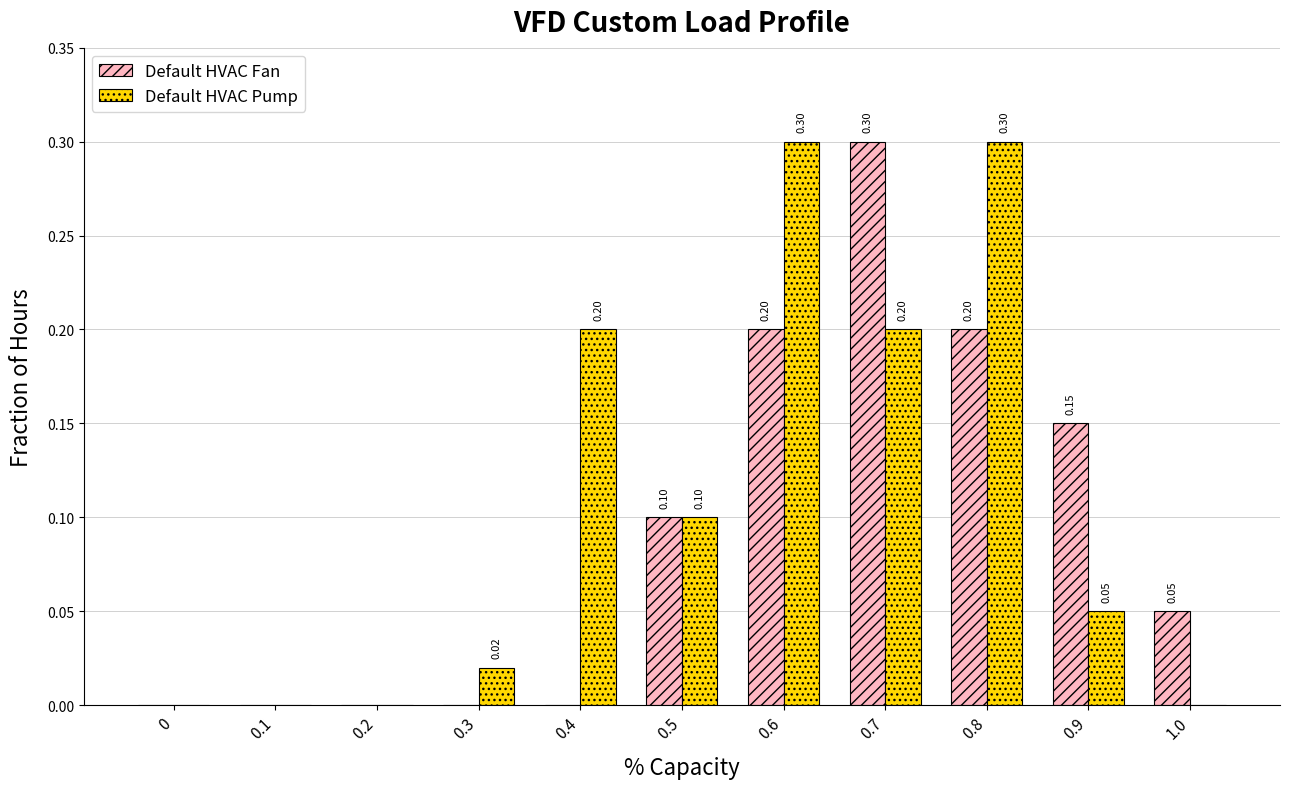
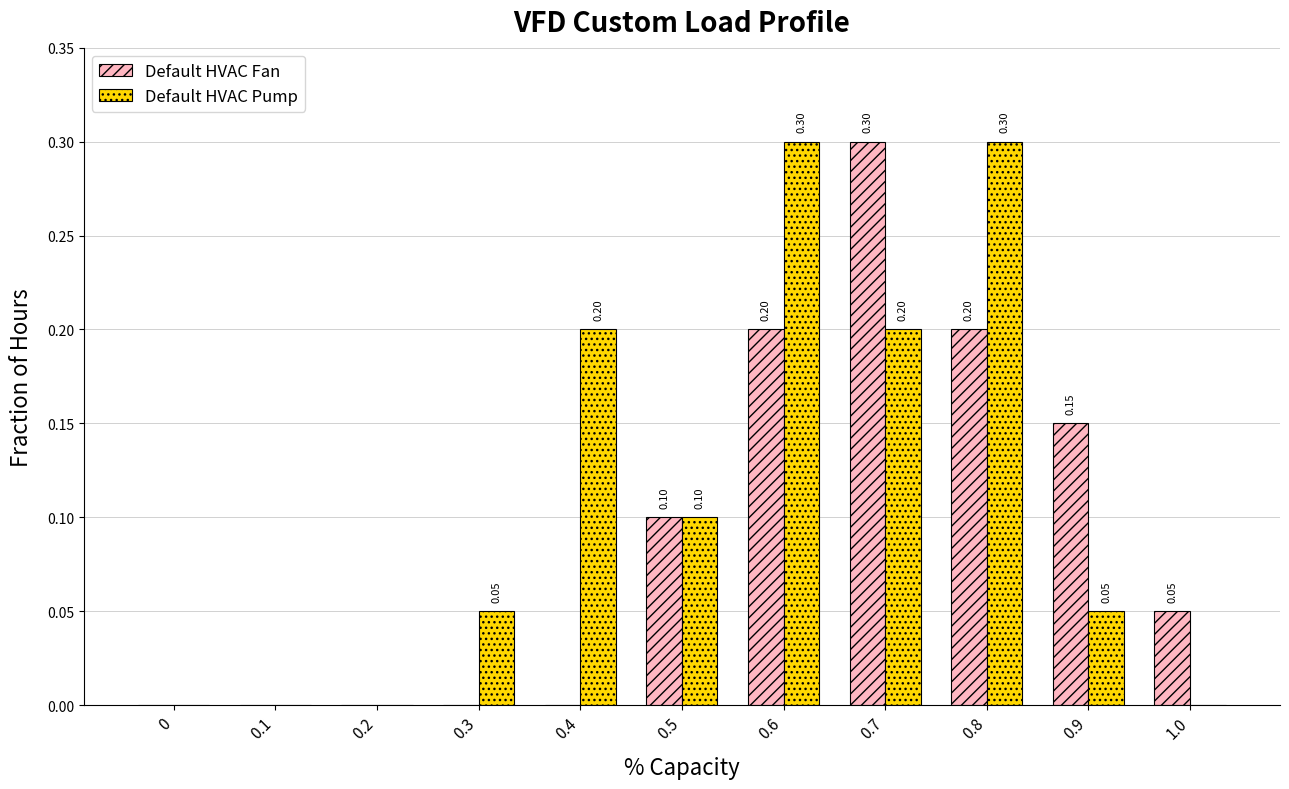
Default HVAC Pump, 0.3: 0.02 -> 0.05
